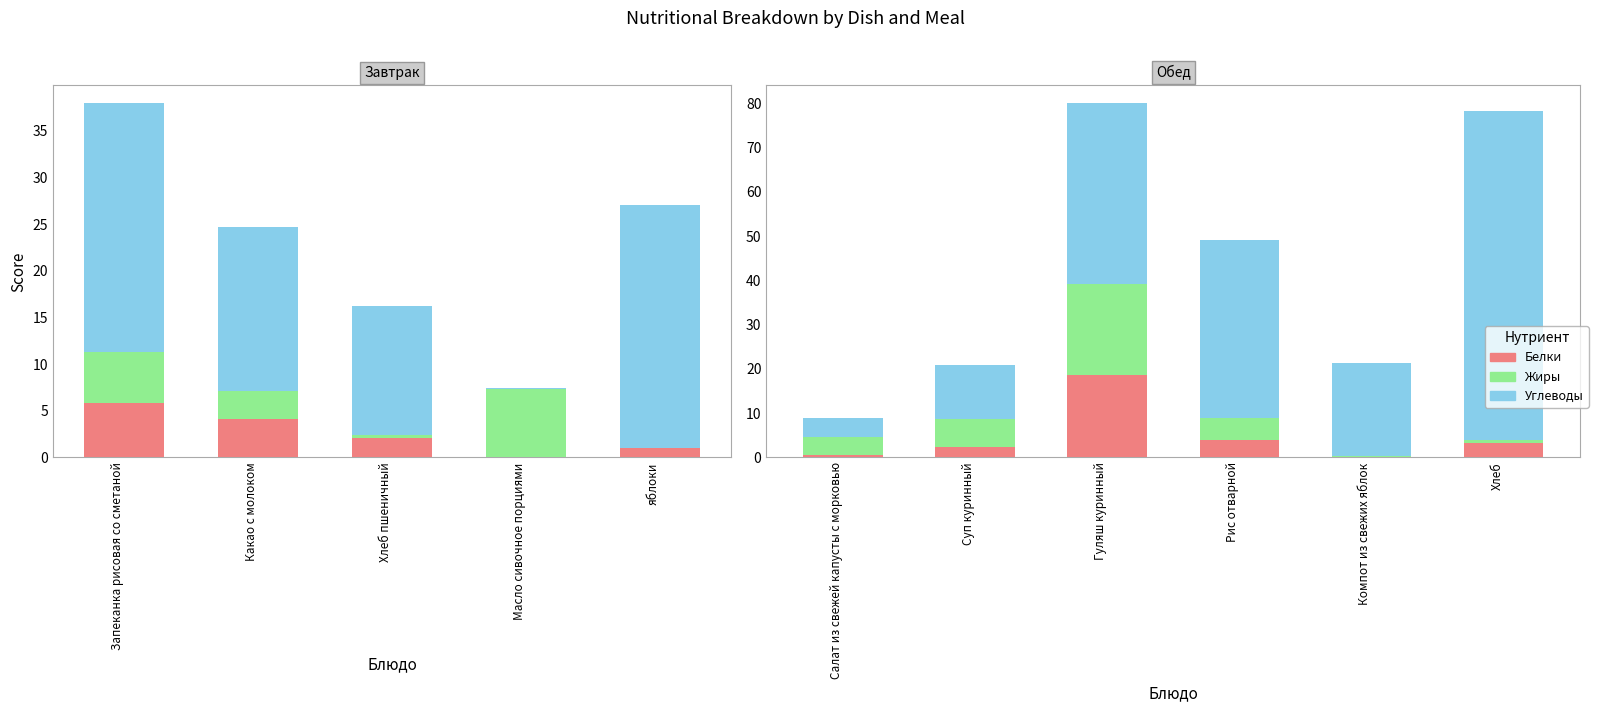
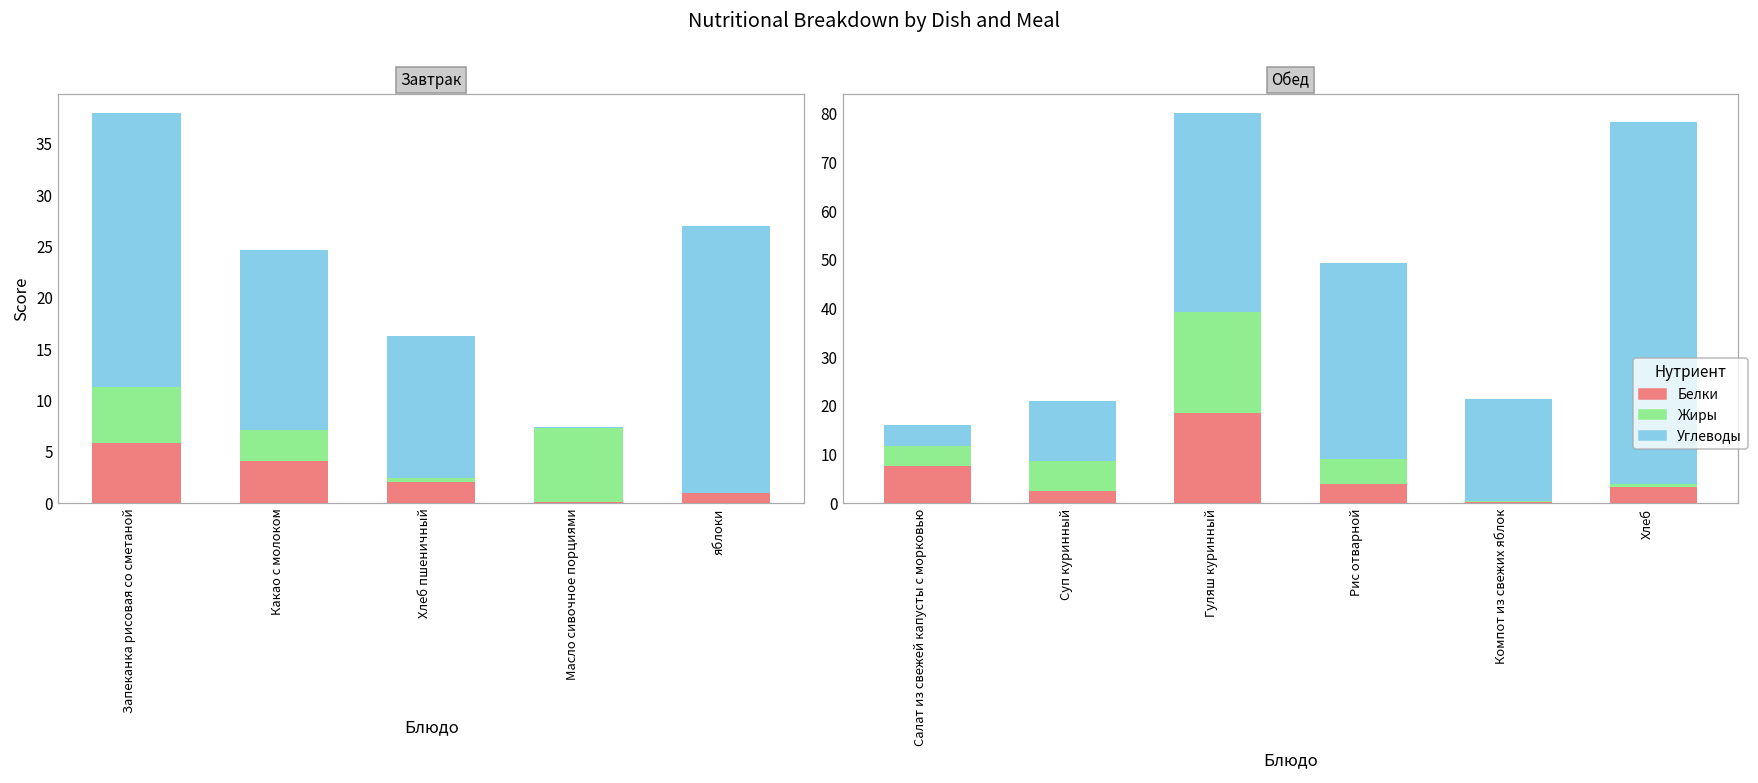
Обед, Белки, Салат из свежей капусты с морковью: 1 -> 8
